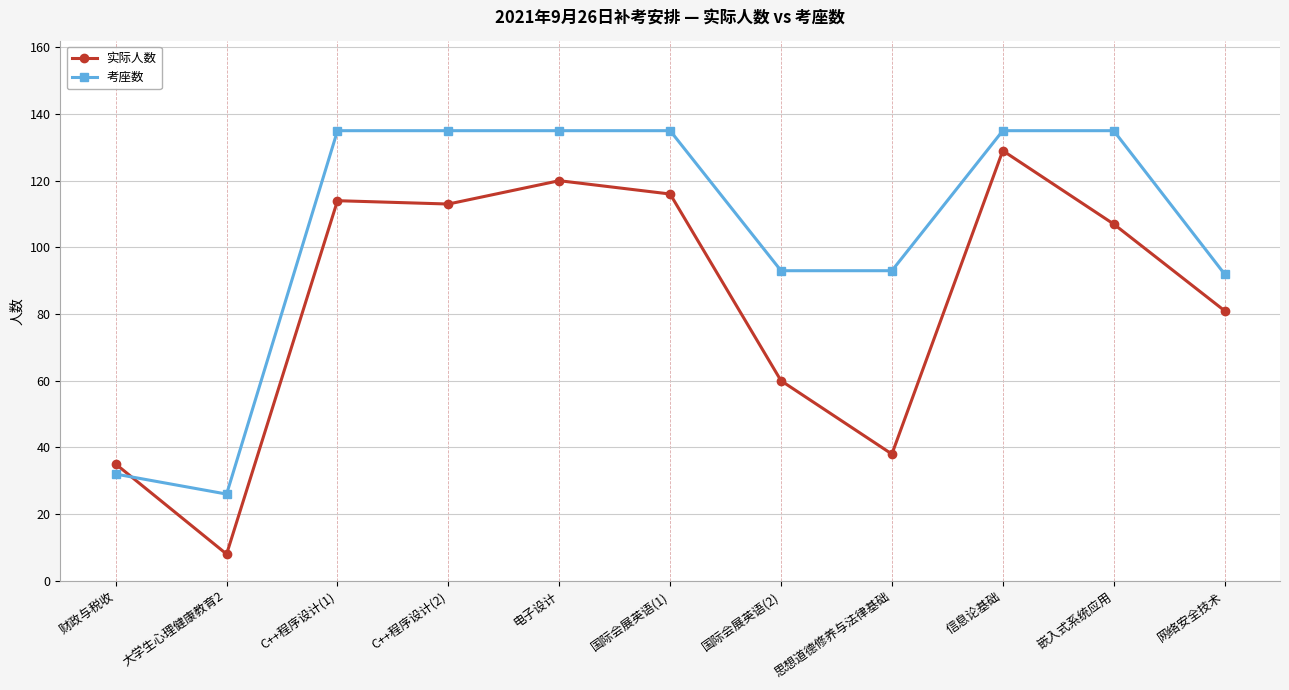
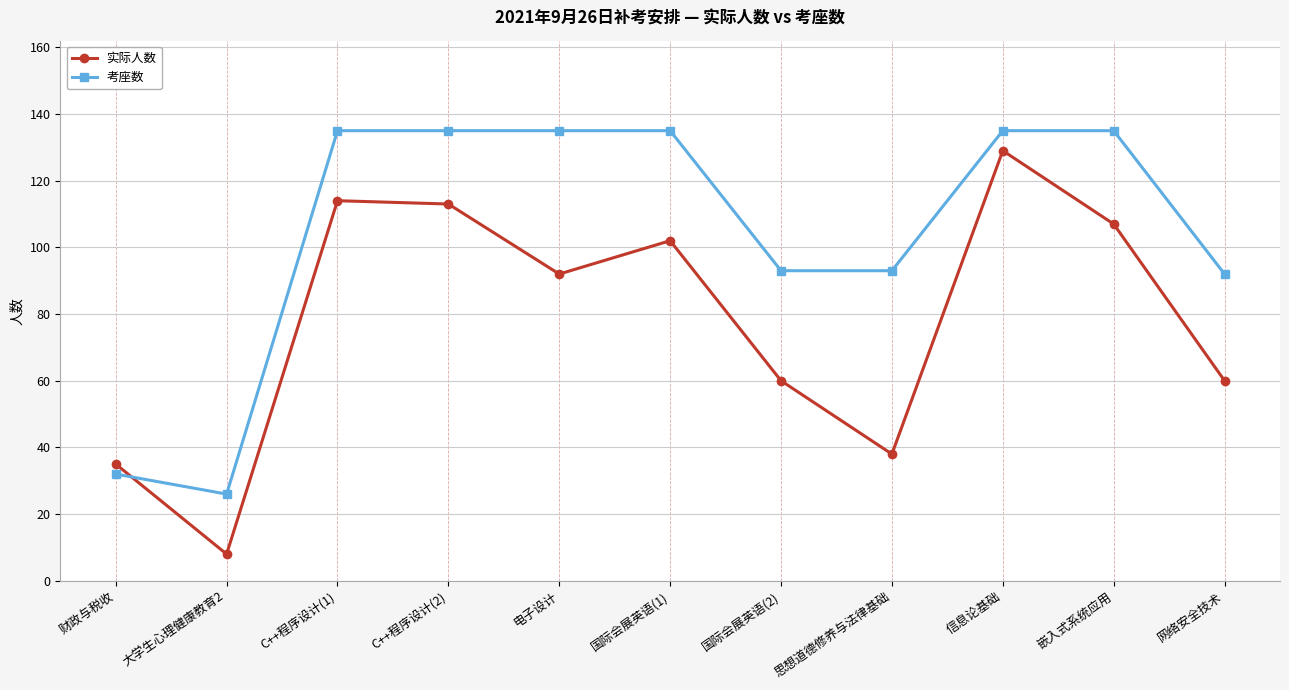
实际人数, 电子设计: 120 -> 92
实际人数, 国际会展英语(1): 116 -> 102
实际人数, 网络安全技术: 81 -> 60
